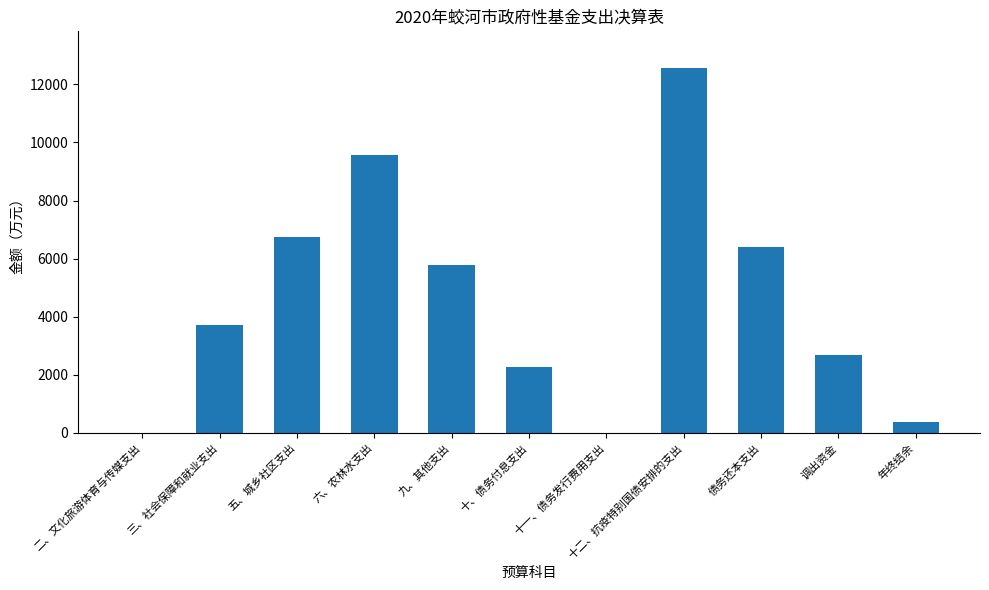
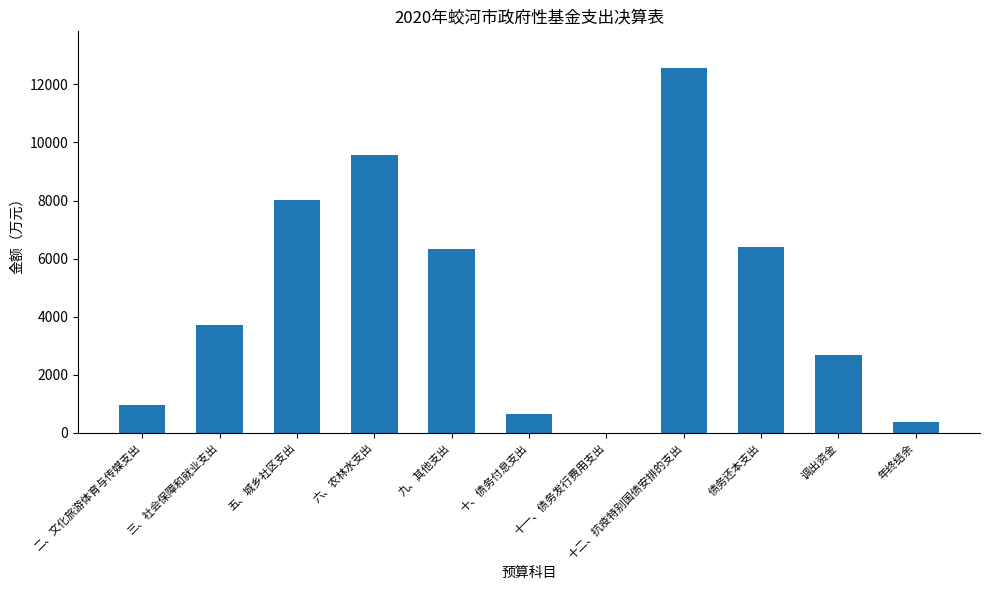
二、文化旅游体育与传媒支出: 0 -> 1000
五、城乡社区支出: 6800 -> 8000
九、其他支出: 5800 -> 6300
十、债务付息支出: 2300 -> 700
